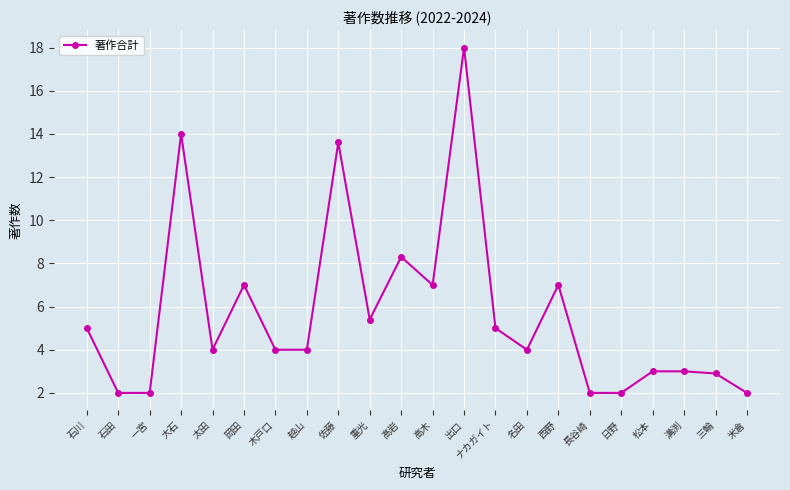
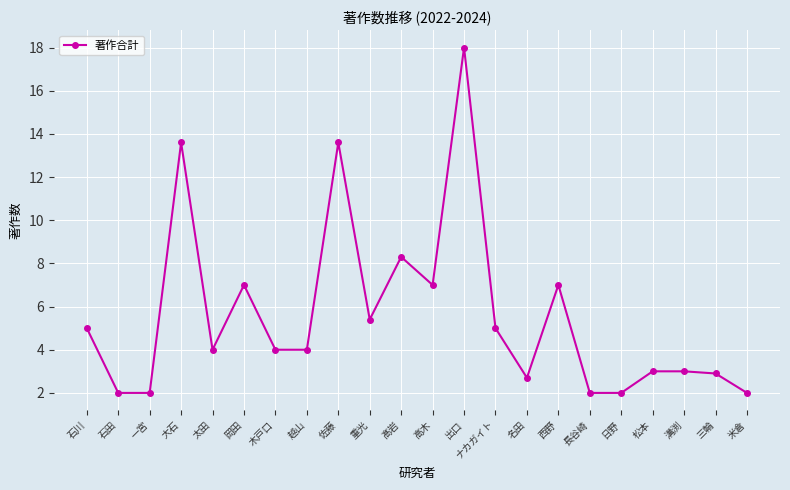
大石: 14.0 -> 13.6
名田: 4.0 -> 2.7
